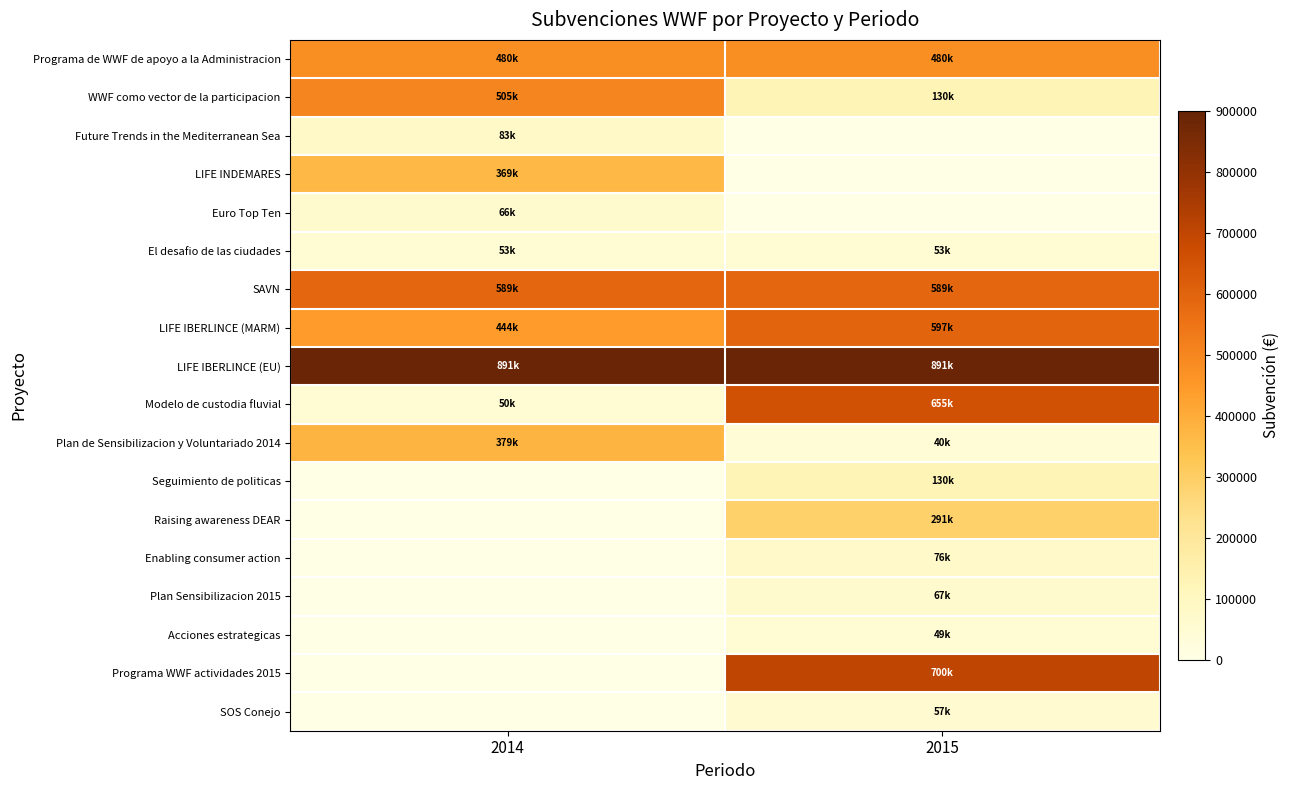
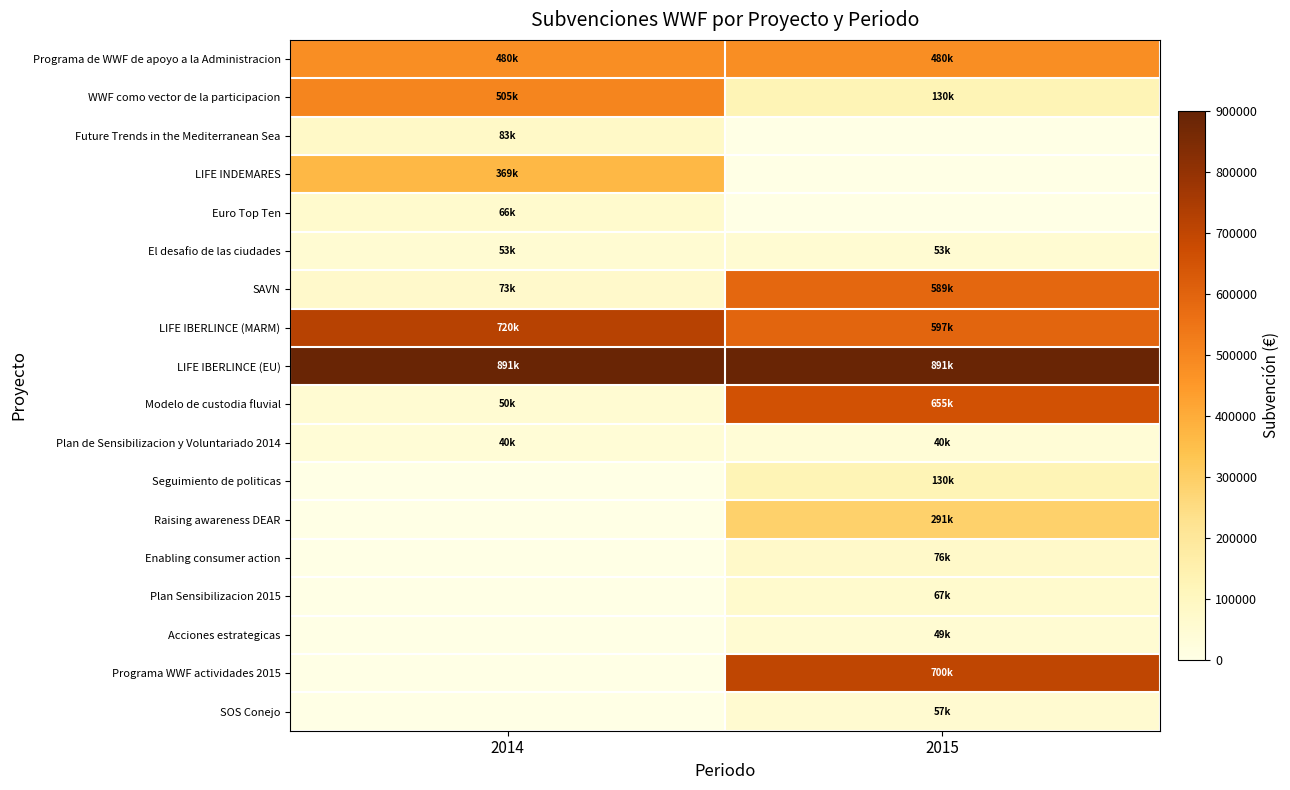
SAVN, 2014: 589k -> 73k
LIFE IBERLINCE (MARM), 2014: 444k -> 720k
Plan de Sensibilizacion y Voluntariado 2014, 2014: 379k -> 40k
